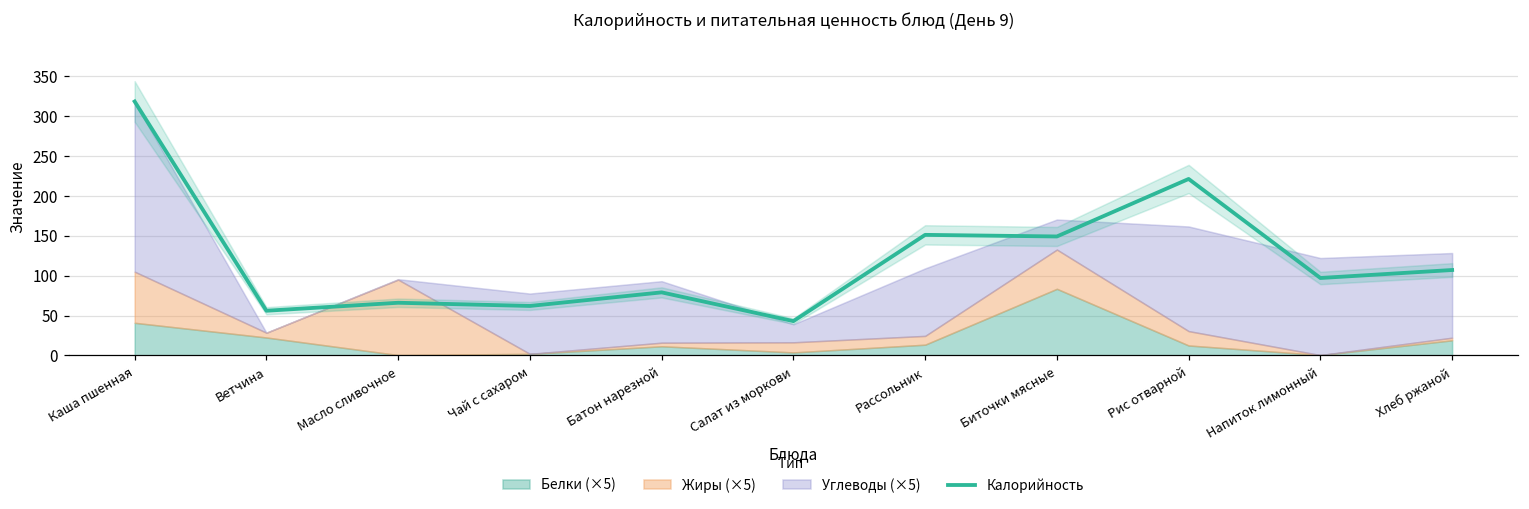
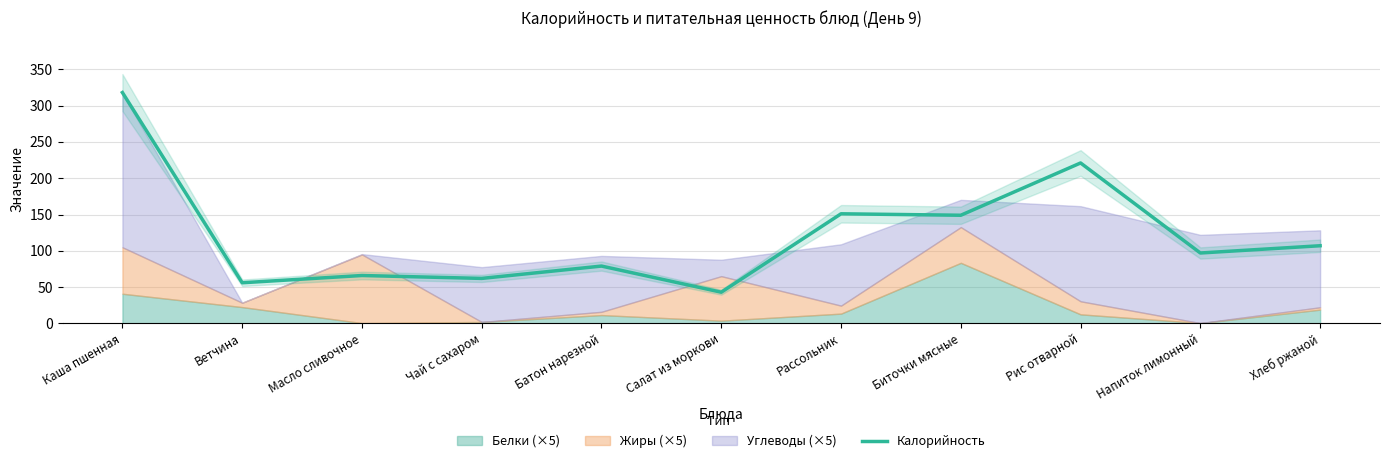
Жиры (×5), Салат из моркови: 10 -> 60
